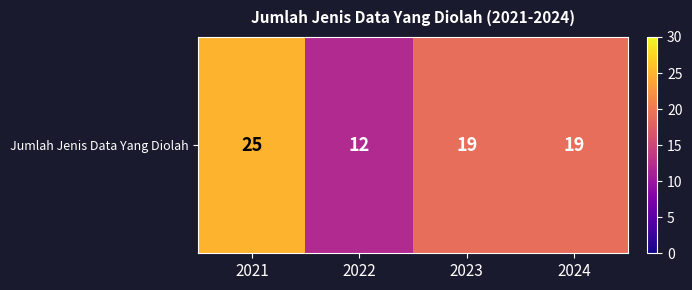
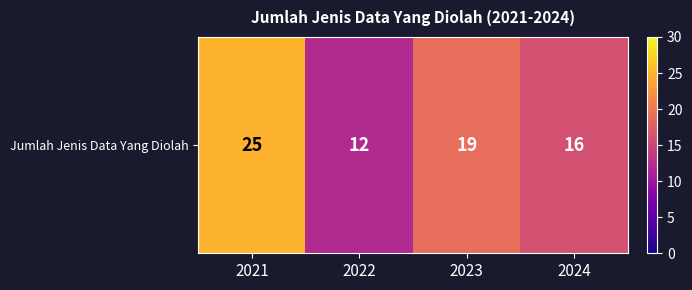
Jumlah Jenis Data Yang Diolah, 2024: 19 -> 16
